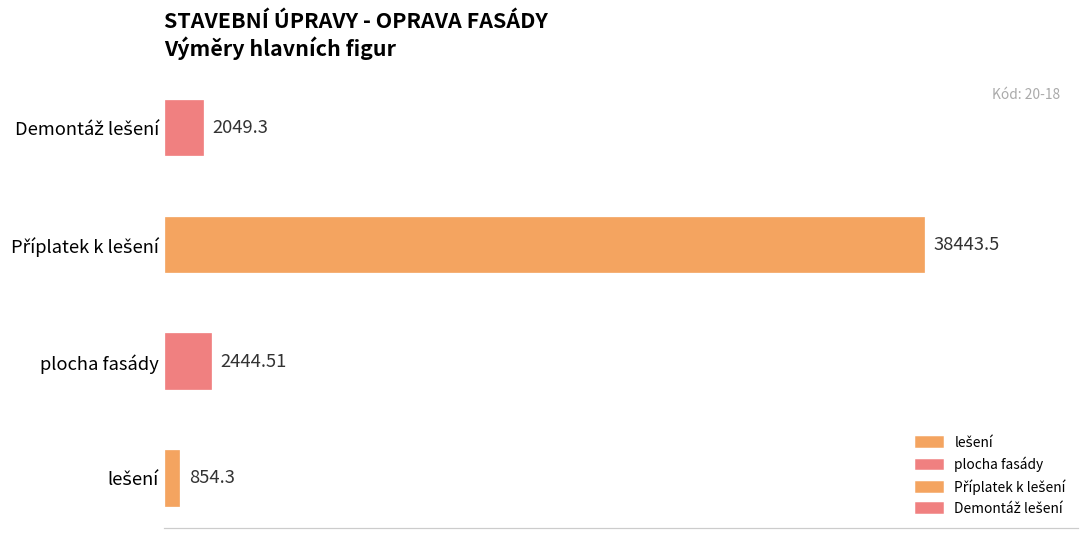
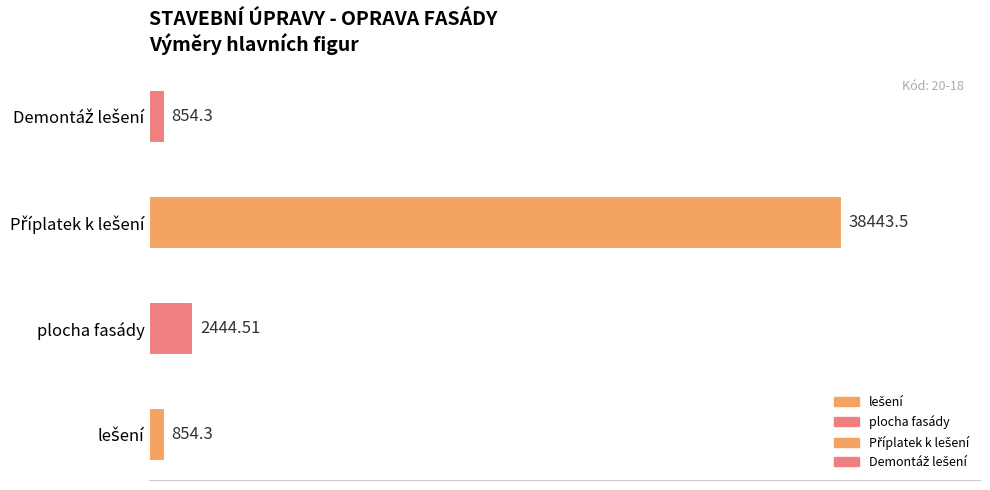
Demontáž lešení: 2049.3 -> 854.3
